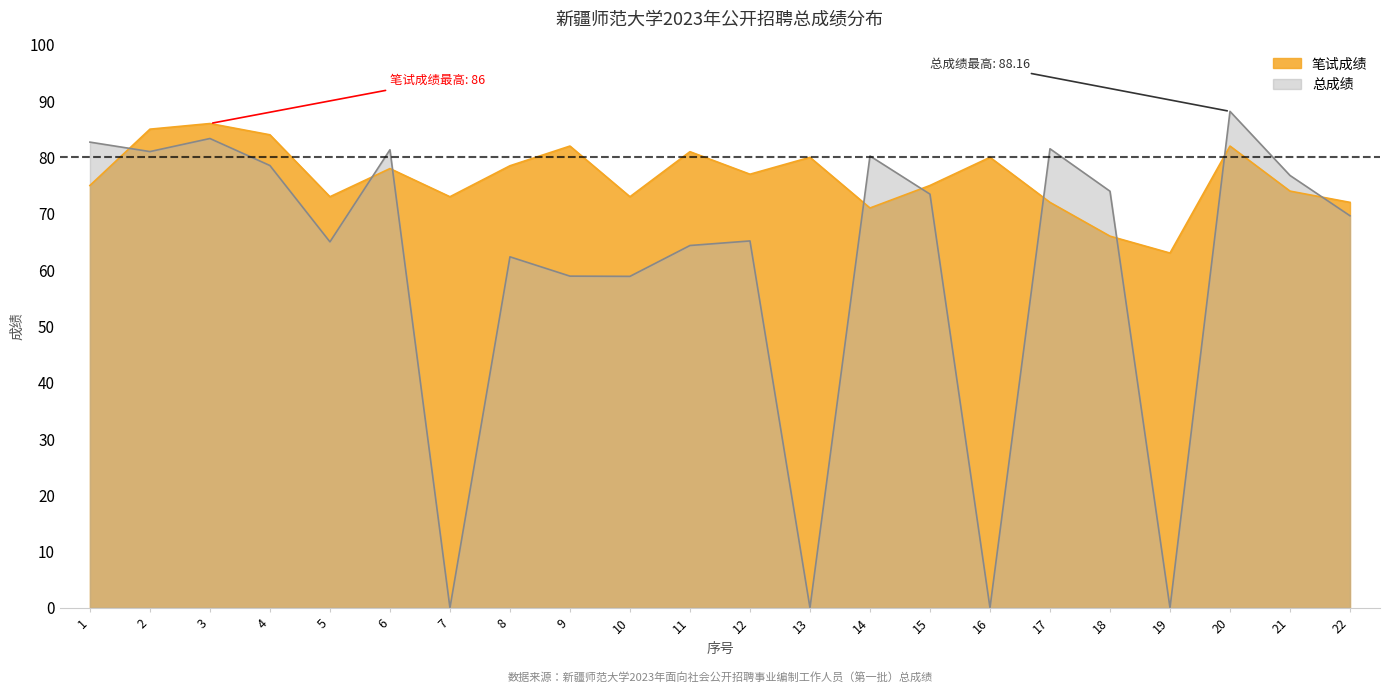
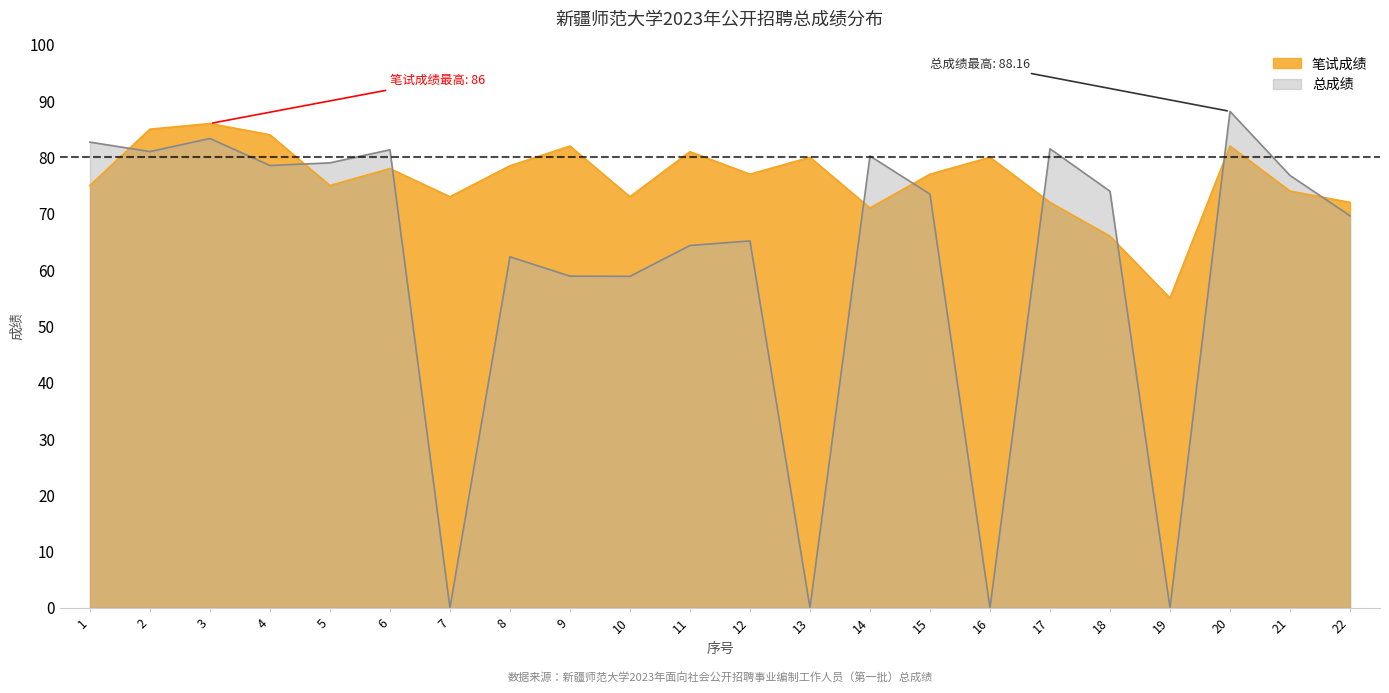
笔试成绩, 5: 73 -> 75
总成绩, 5: 65 -> 79
笔试成绩, 15: 75 -> 77
笔试成绩, 19: 63 -> 55
